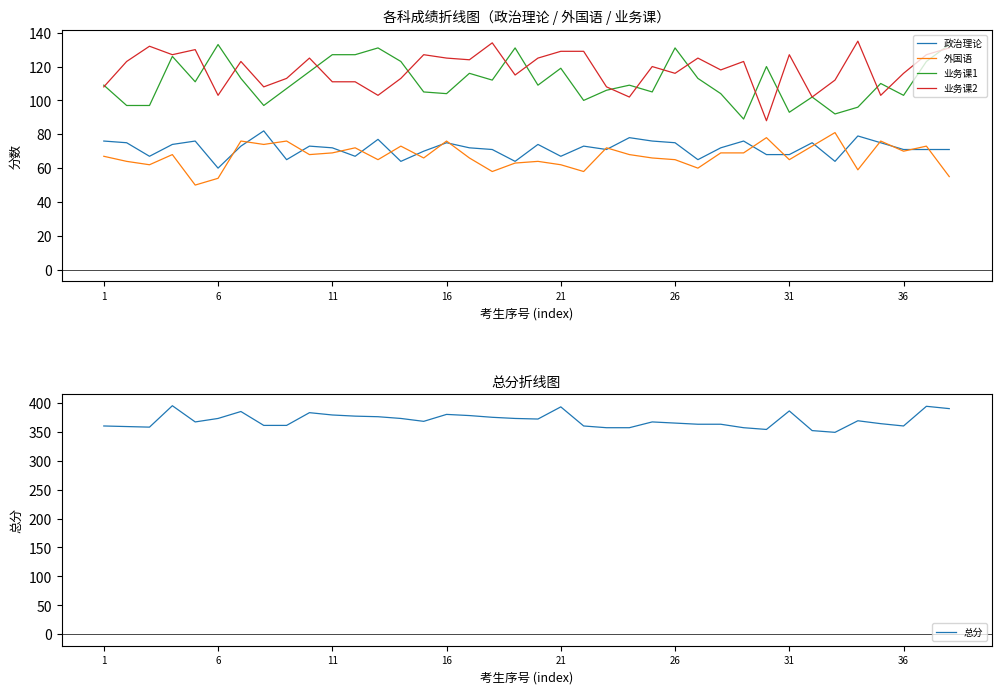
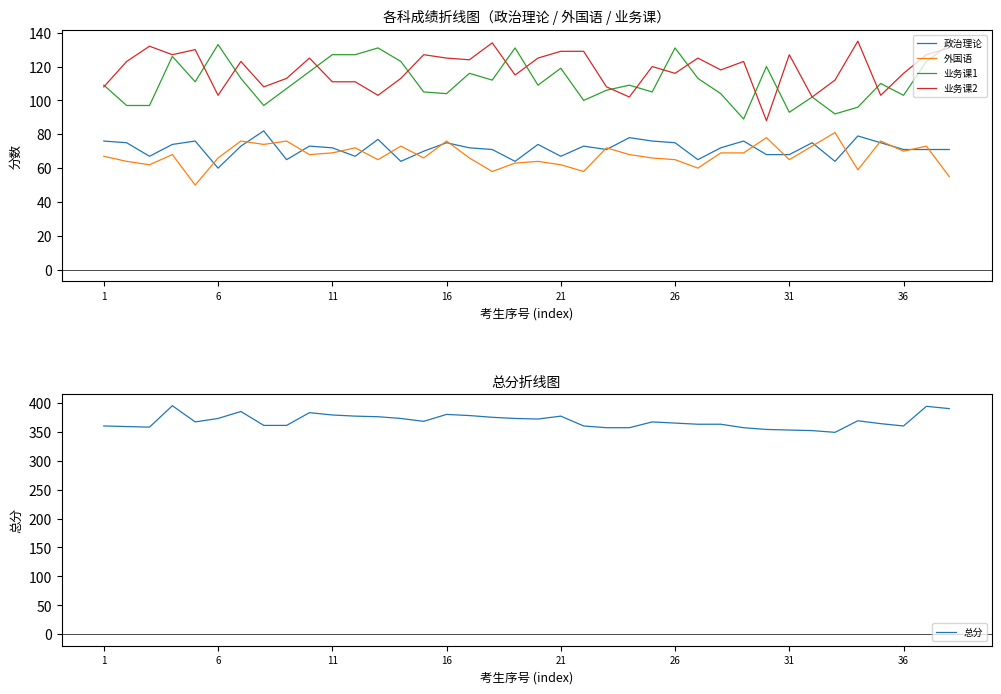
各科成绩折线图（政治理论 / 外国语 / 业务课）, 外国语, 6: 54 -> 66
总分折线图, 21: 390 -> 380
总分折线图, 31: 390 -> 350
